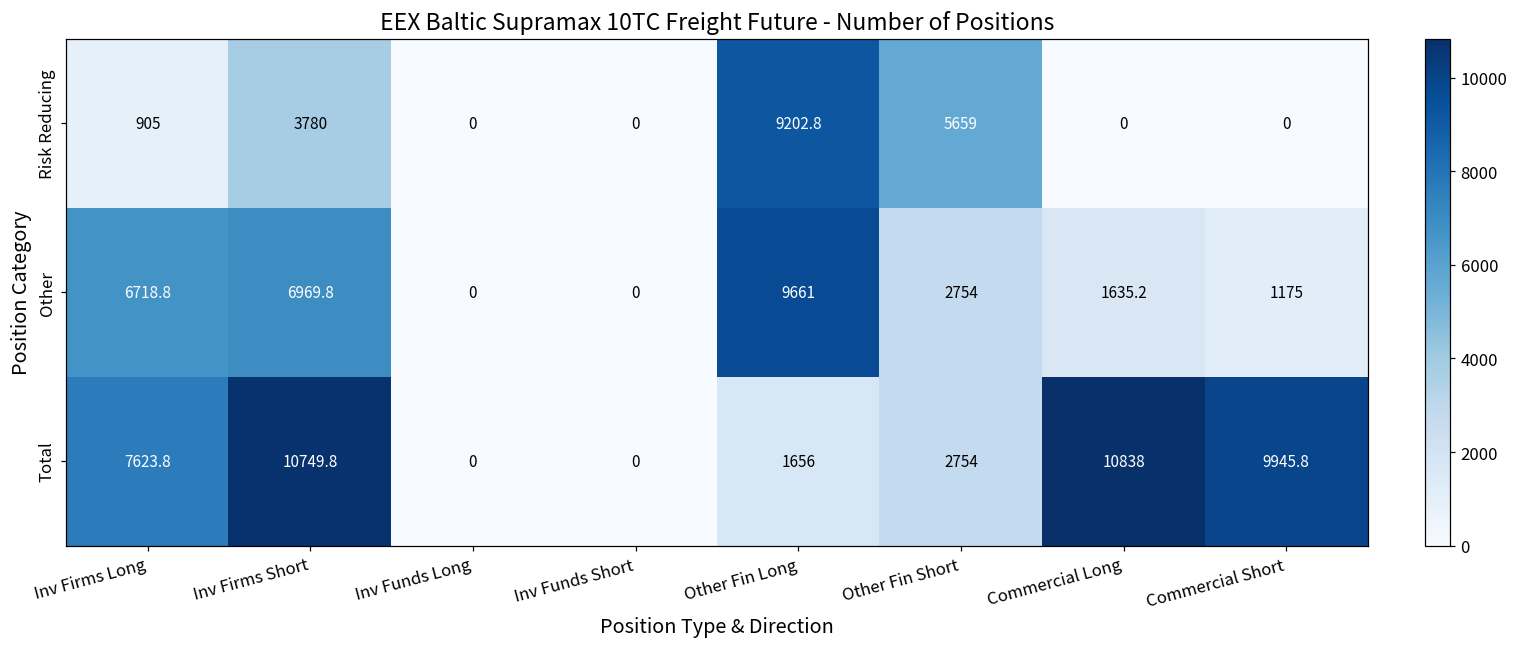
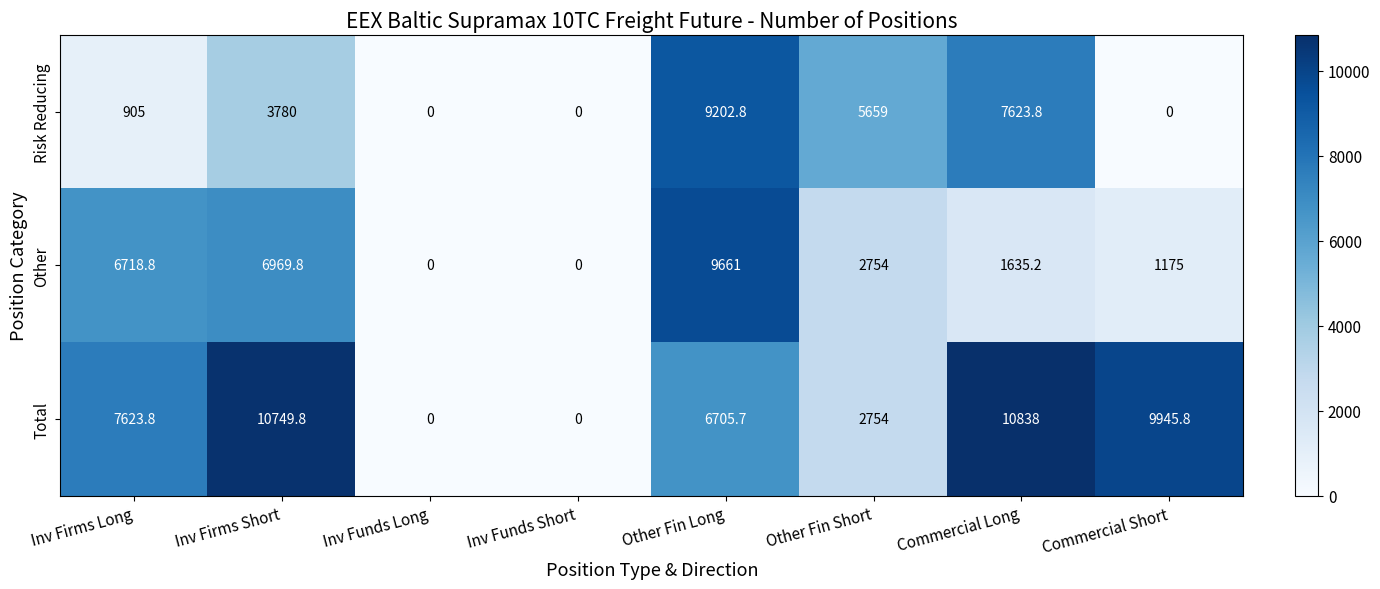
Risk Reducing, Commercial Long: 0 -> 7623.8
Total, Other Fin Long: 1656 -> 6705.7
